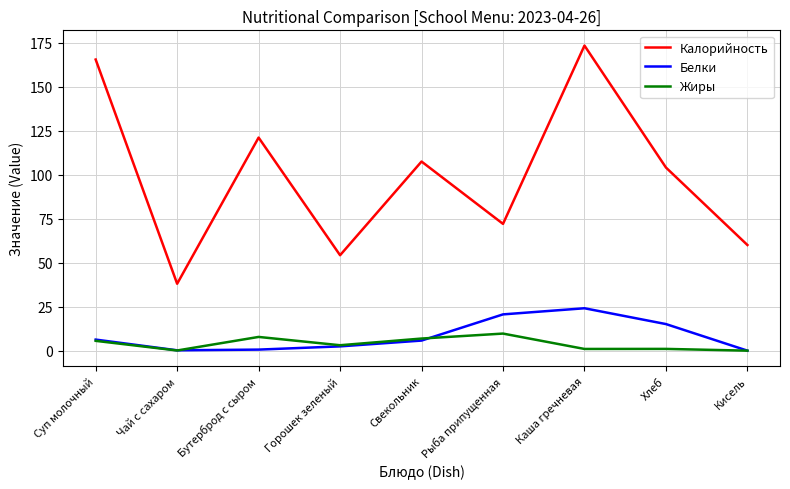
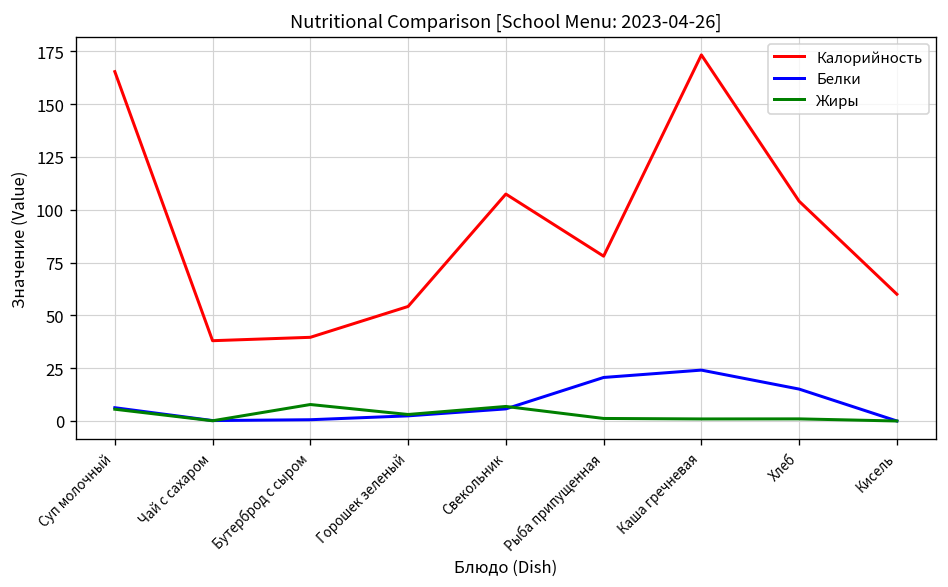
Калорийность, Бутерброд с сыром: 121 -> 40
Калорийность, Рыба припущенная: 72 -> 78
Жиры, Рыба припущенная: 10 -> 1
